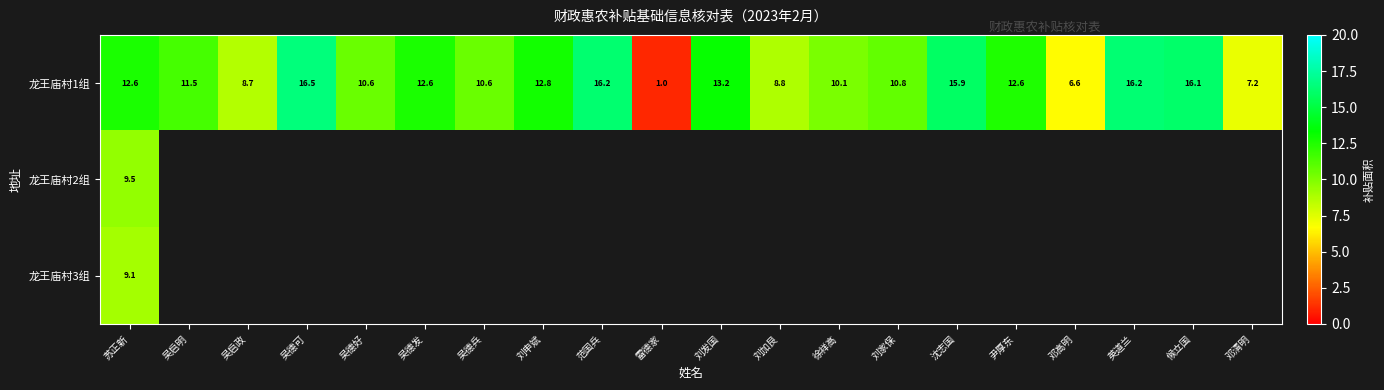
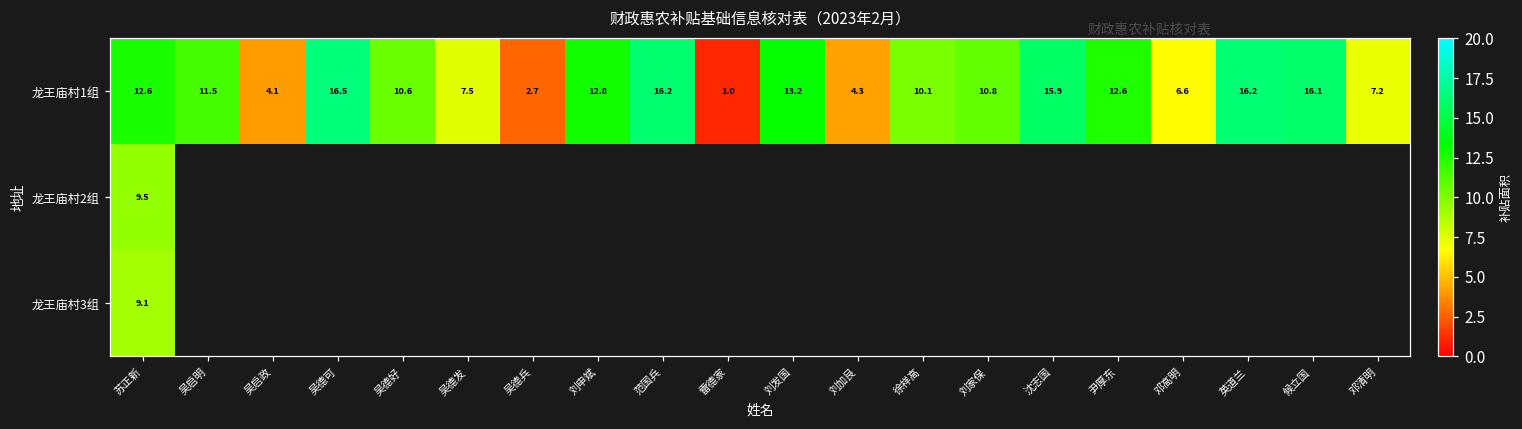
龙王庙村1组, 吴启政: 8.7 -> 4.1
龙王庙村1组, 吴德发: 12.6 -> 7.5
龙王庙村1组, 吴德兵: 10.6 -> 2.7
龙王庙村1组, 刘加艮: 8.8 -> 4.3
